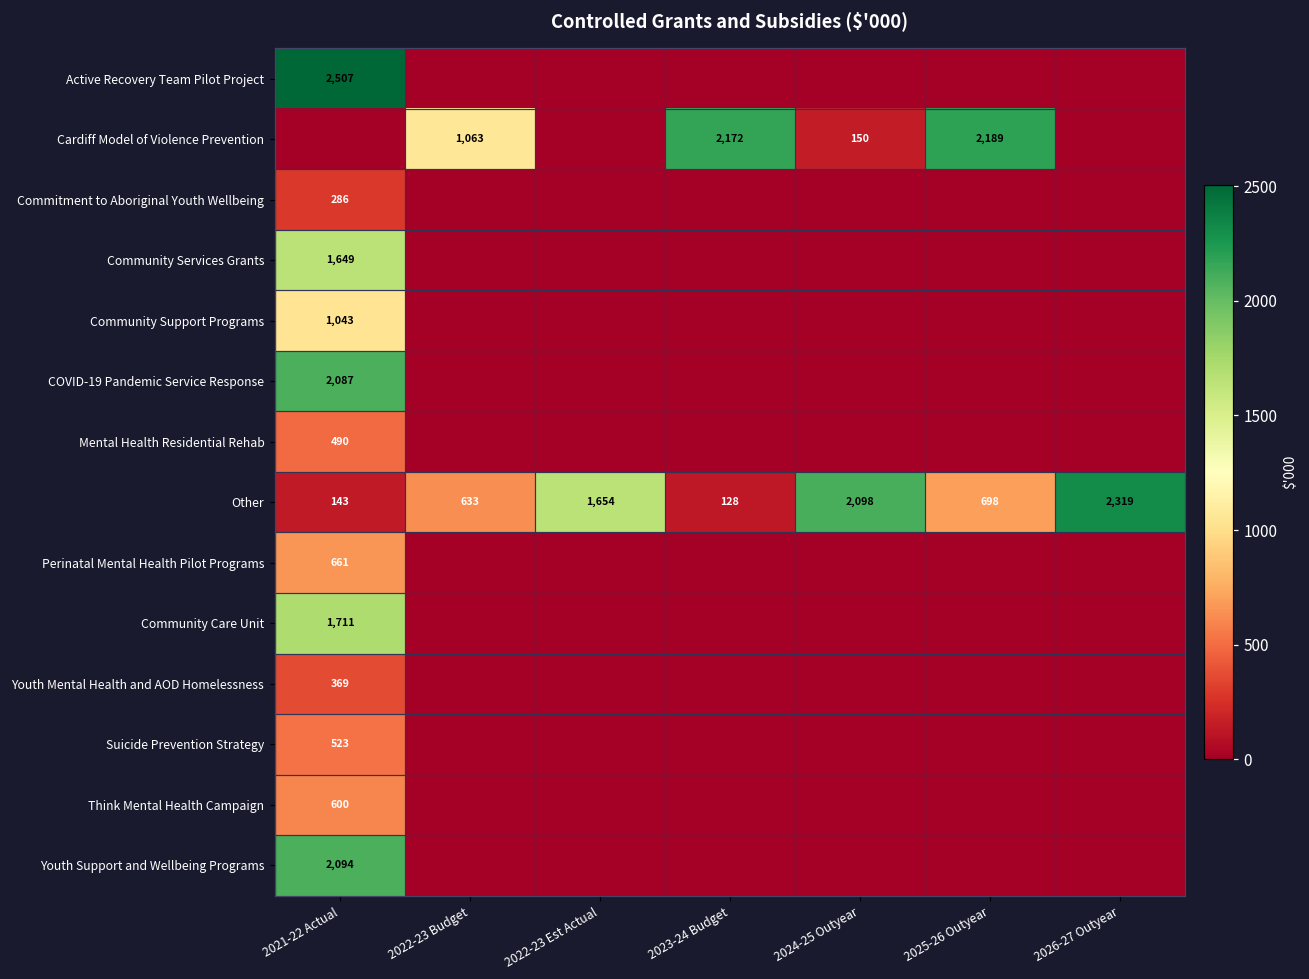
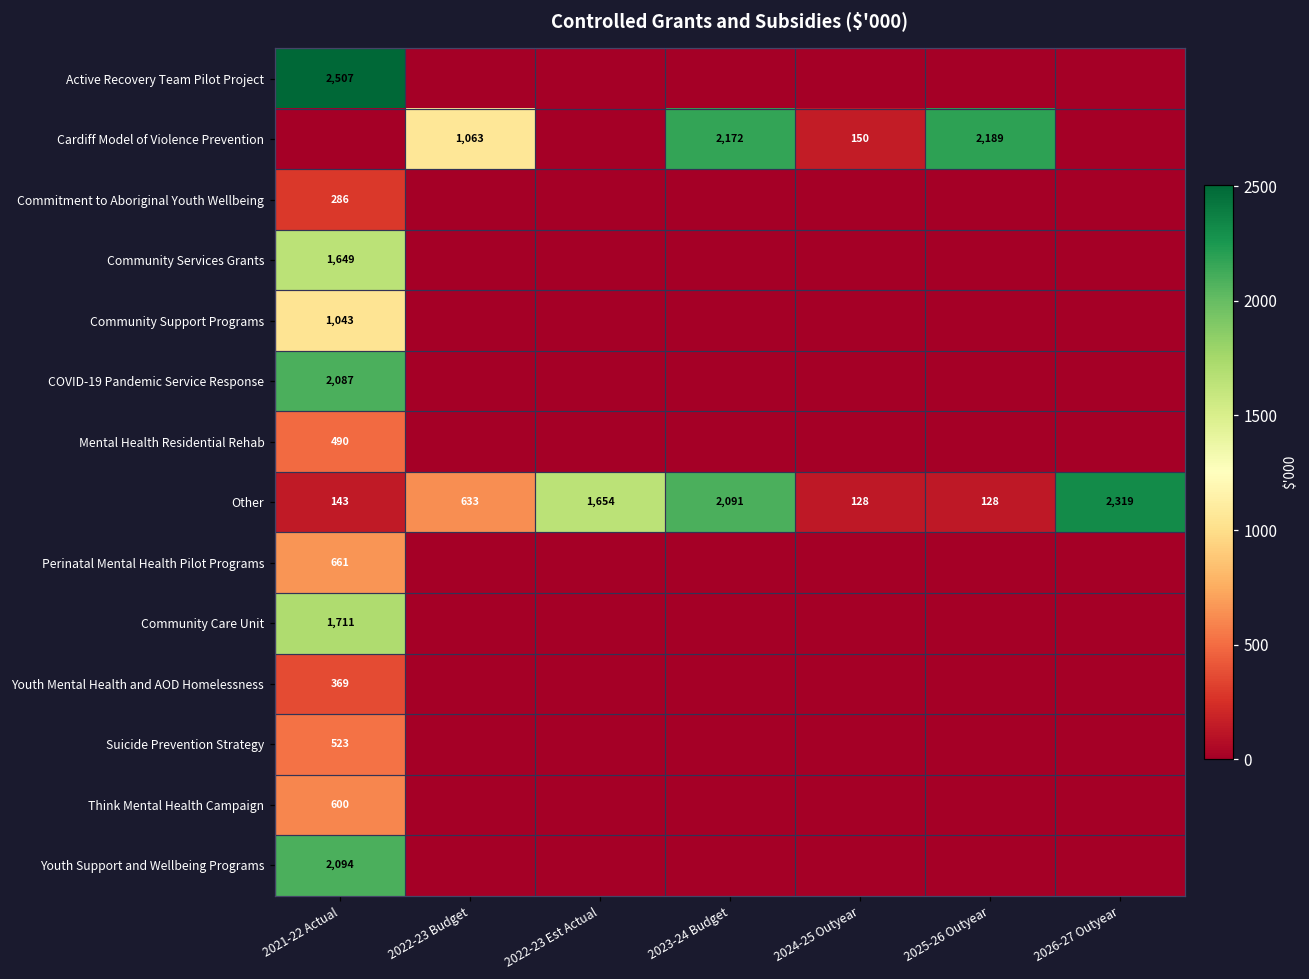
Other, 2023-24 Budget: 128 -> 2,091
Other, 2024-25 Outyear: 2,098 -> 128
Other, 2025-26 Outyear: 698 -> 128
